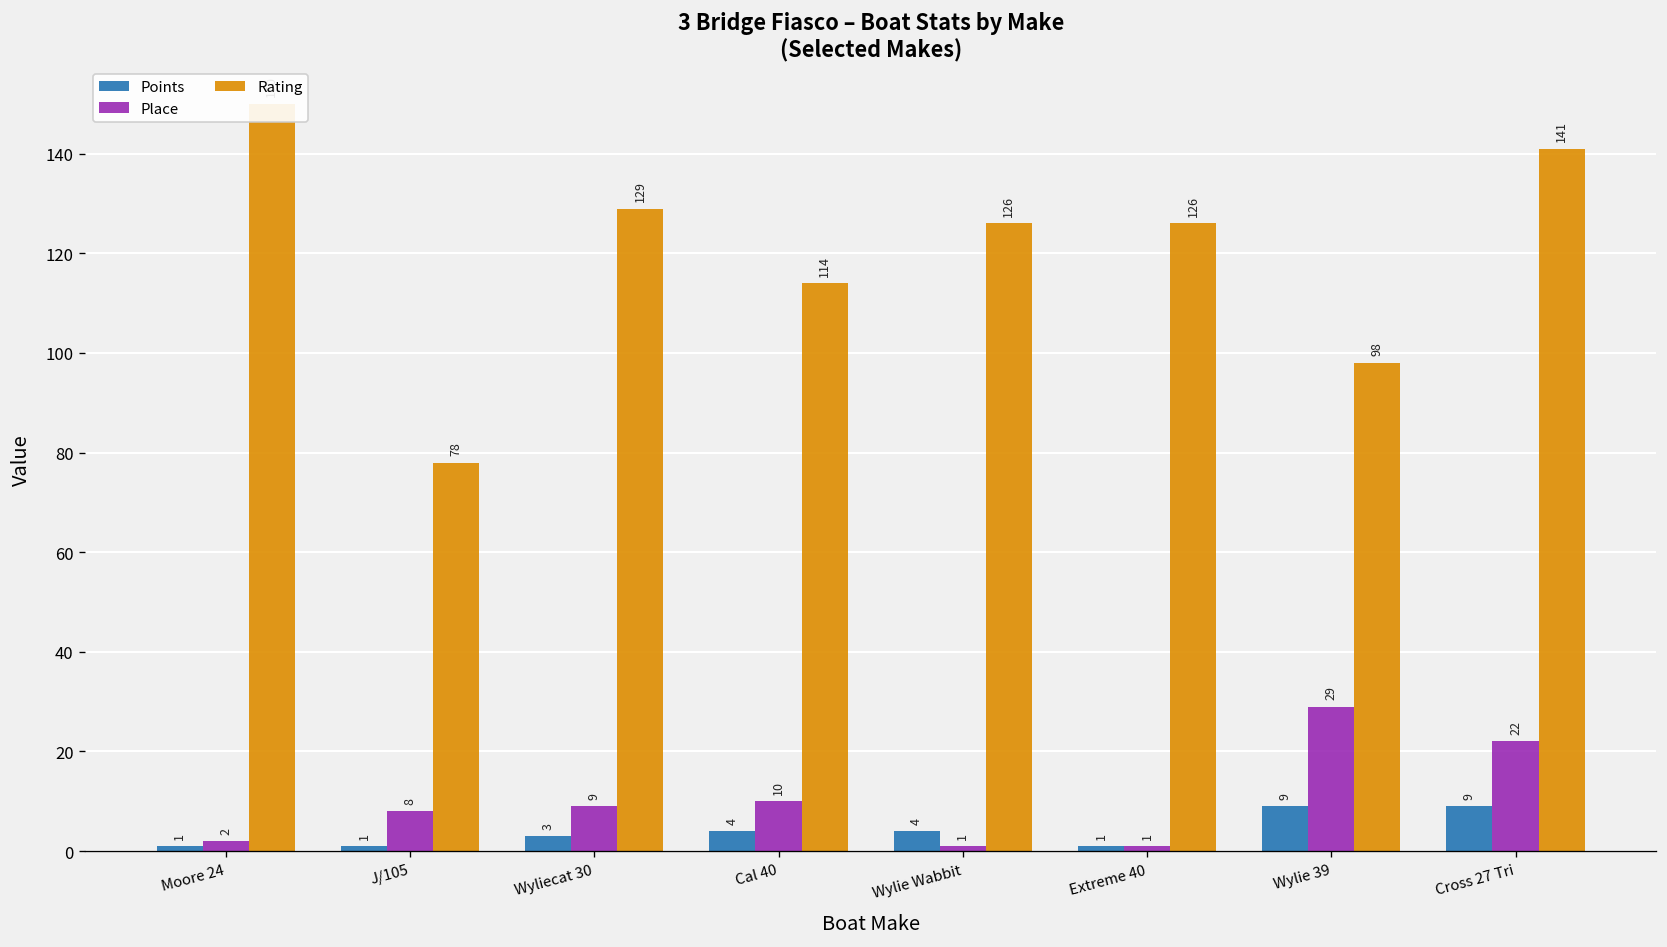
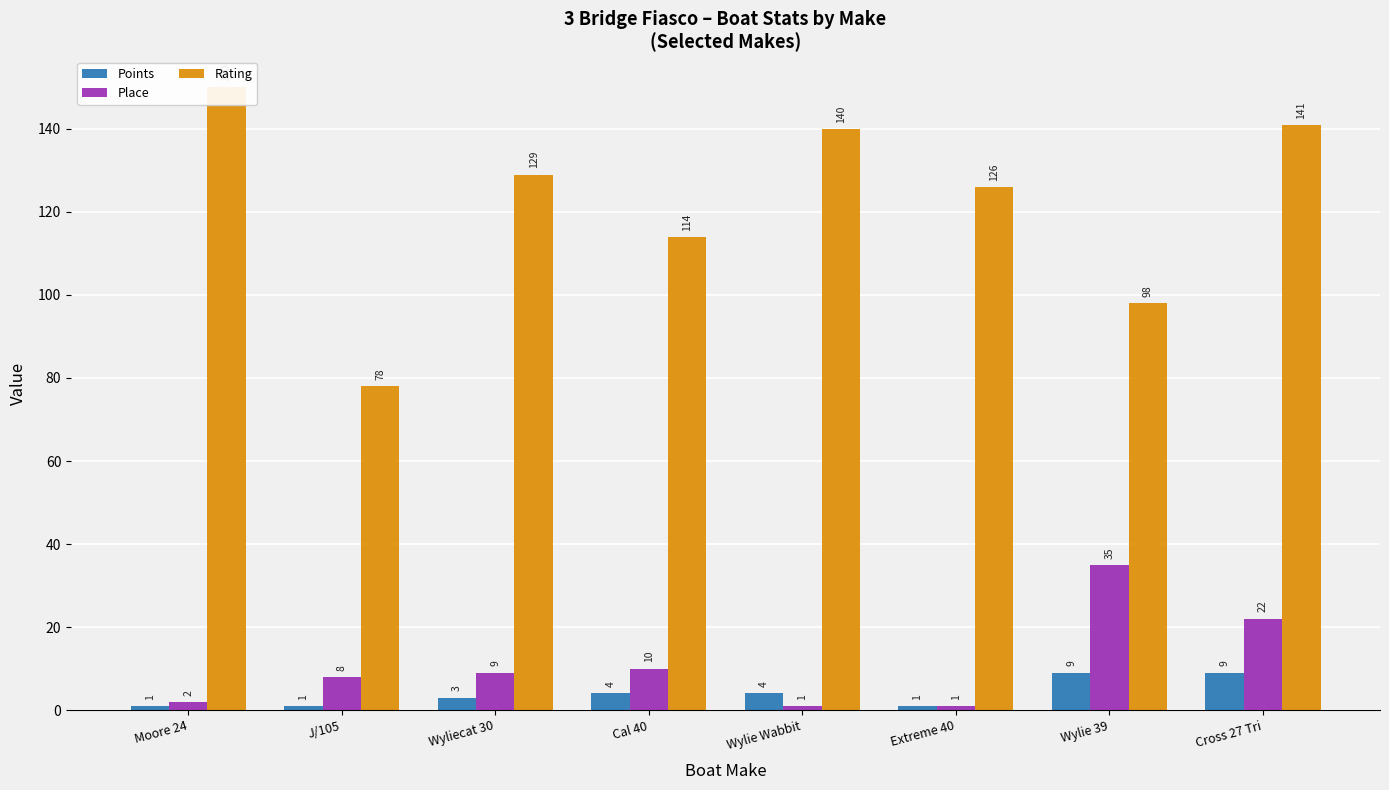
Rating, Wylie Wabbit: 126 -> 140
Place, Wylie 39: 29 -> 35
